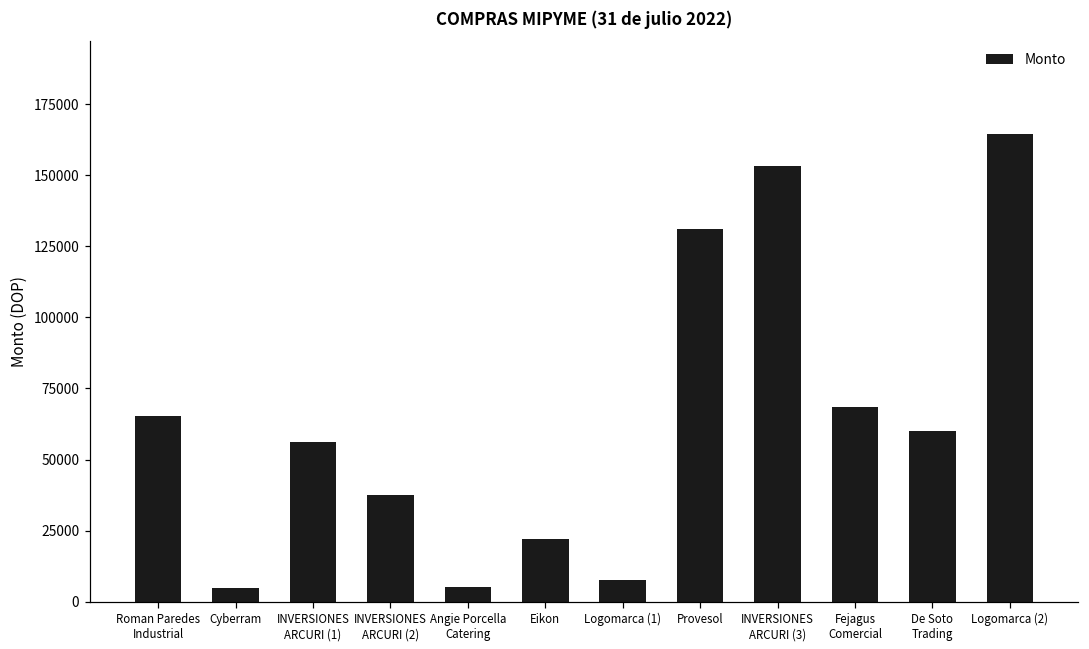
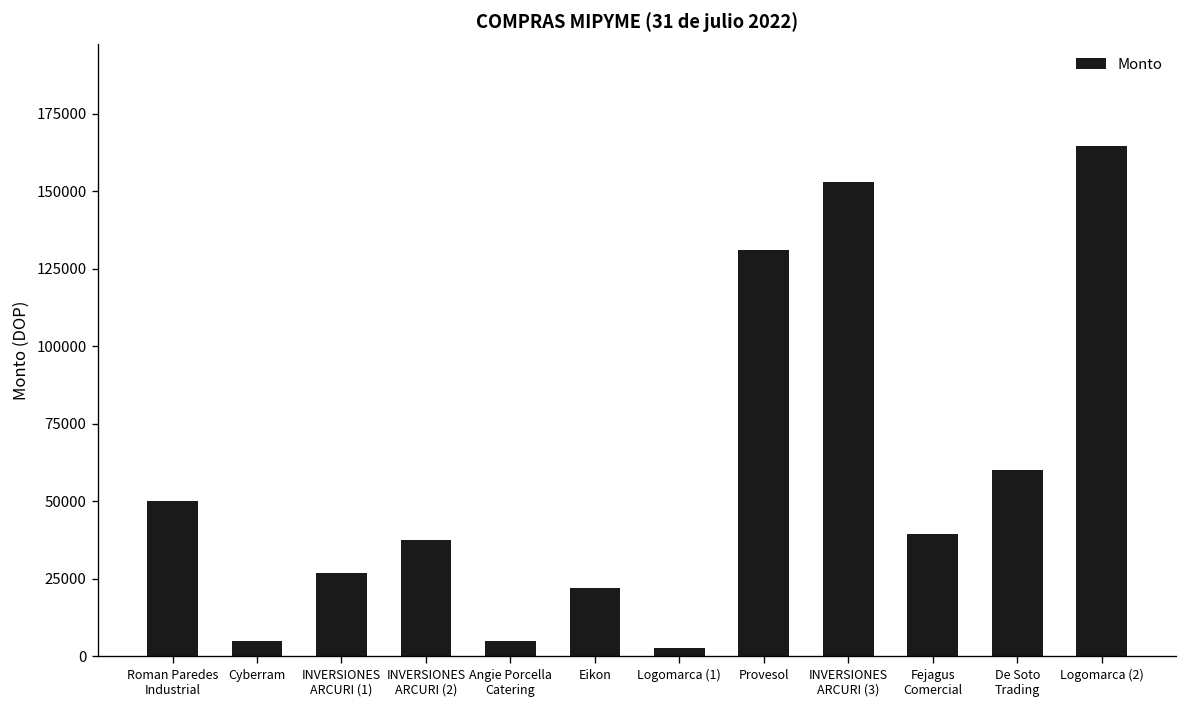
Roman Paredes Industrial: 65000 -> 50000
INVERSIONES ARCURI (1): 56000 -> 27000
Logomarca (1): 8000 -> 3000
Fejagus Comercial: 68000 -> 39000
